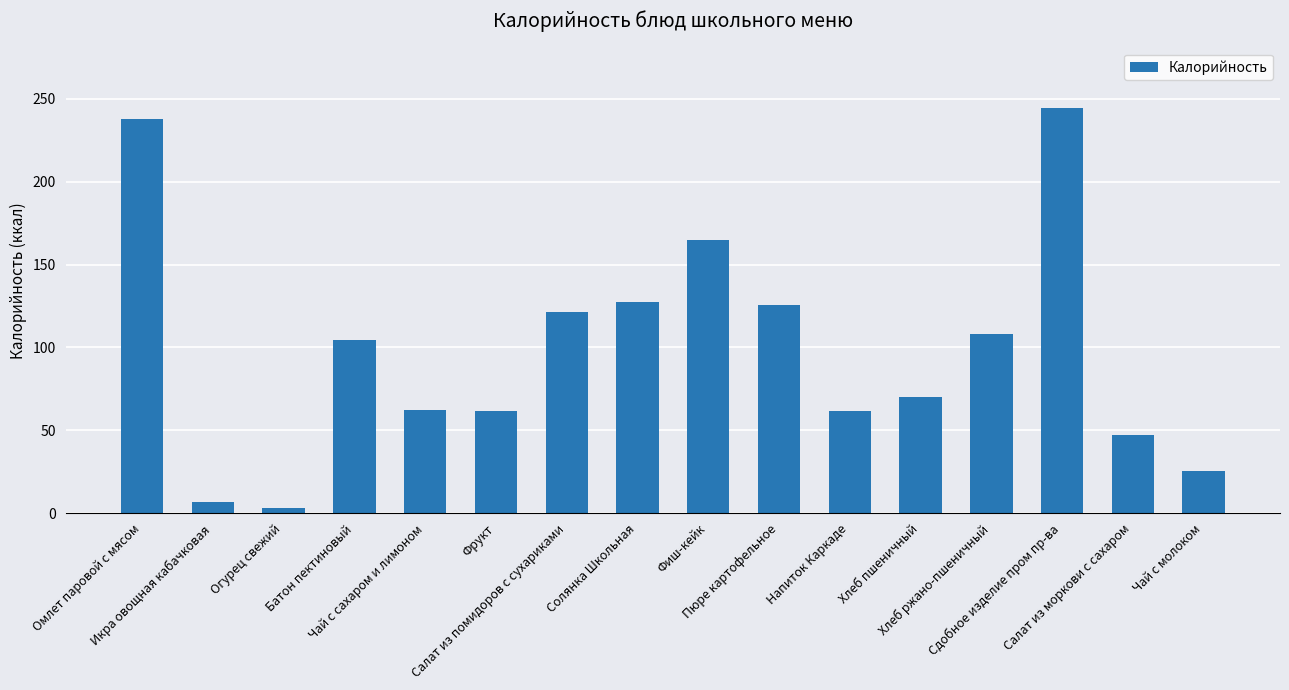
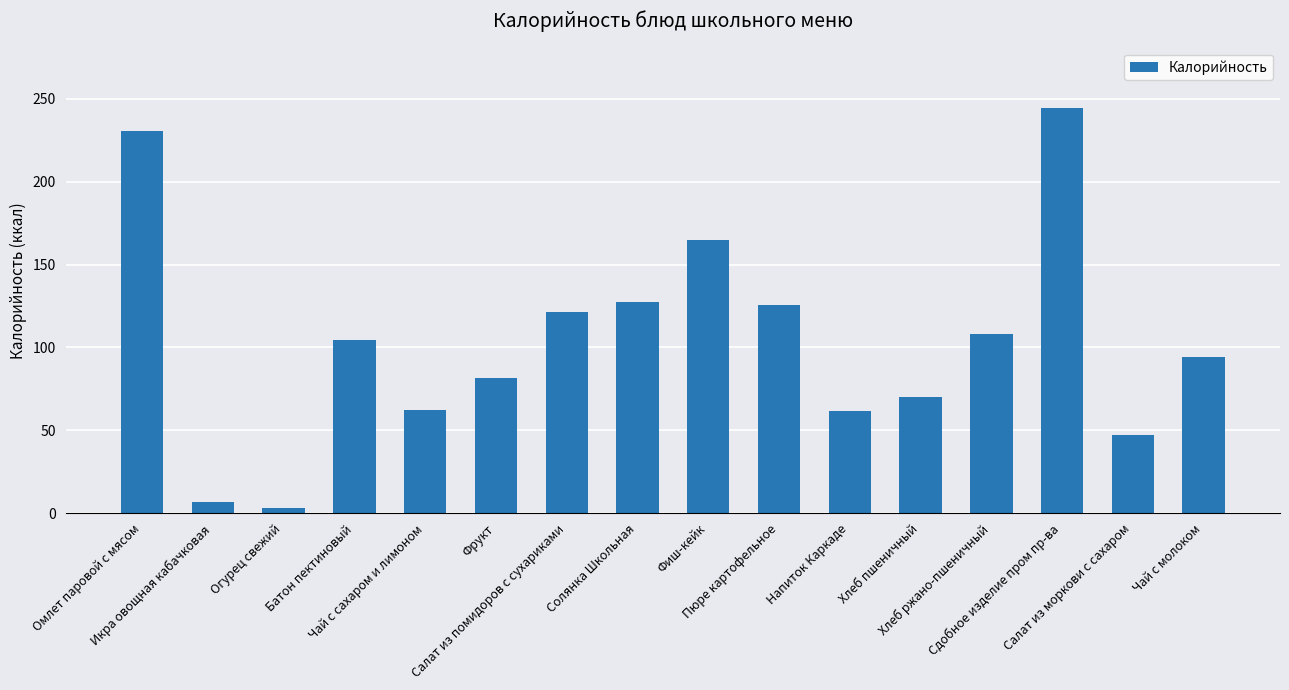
Омлет паровой с мясом: 238 -> 230
Фрукт: 62 -> 82
Чай с молоком: 26 -> 94
